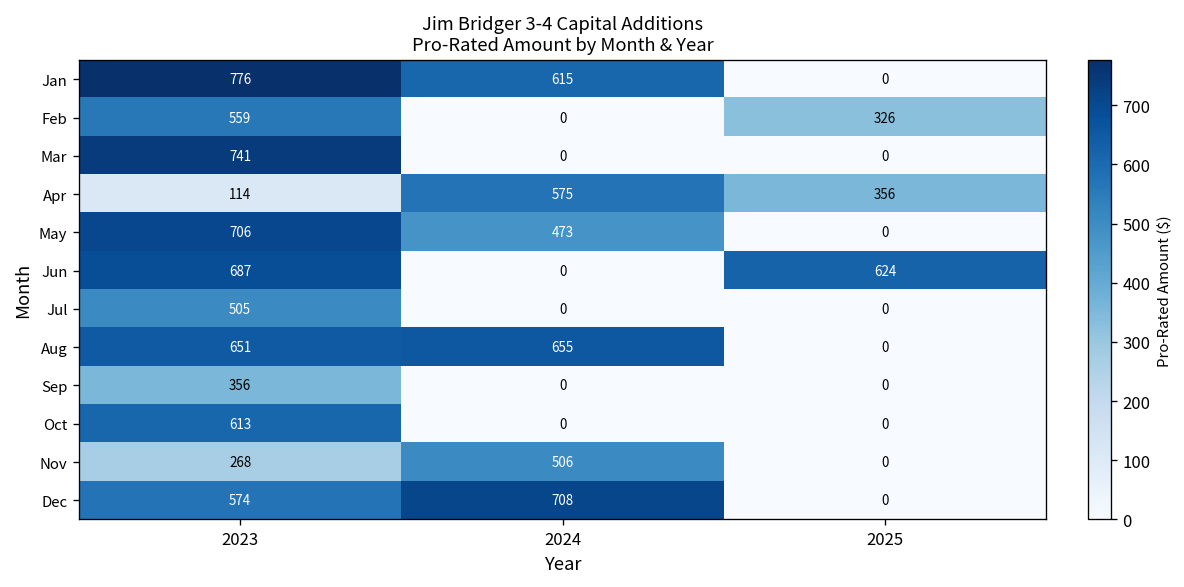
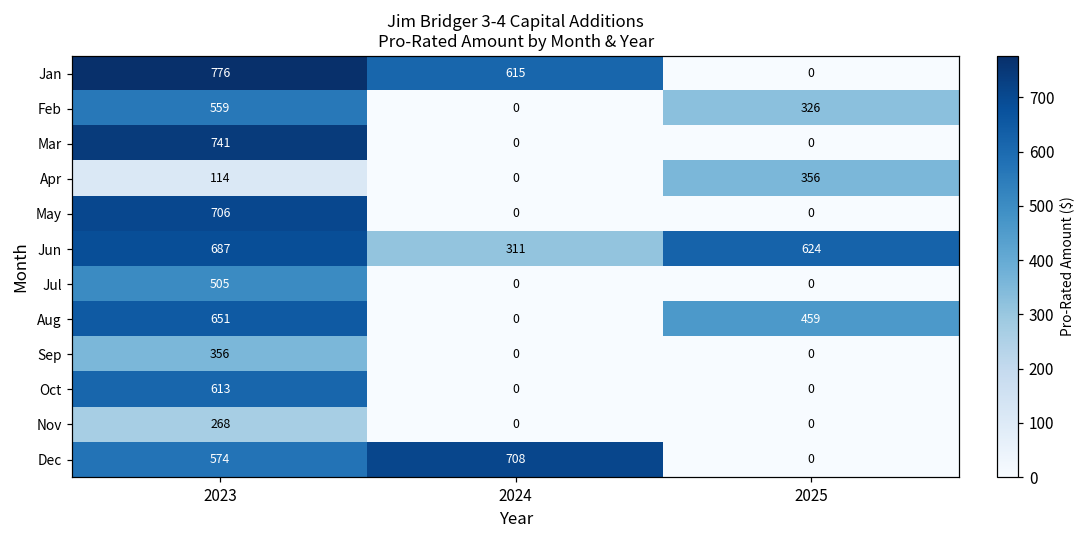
Apr, 2024: 575 -> 0
May, 2024: 473 -> 0
Jun, 2024: 0 -> 311
Aug, 2024: 655 -> 0
Aug, 2025: 0 -> 459
Nov, 2024: 506 -> 0
